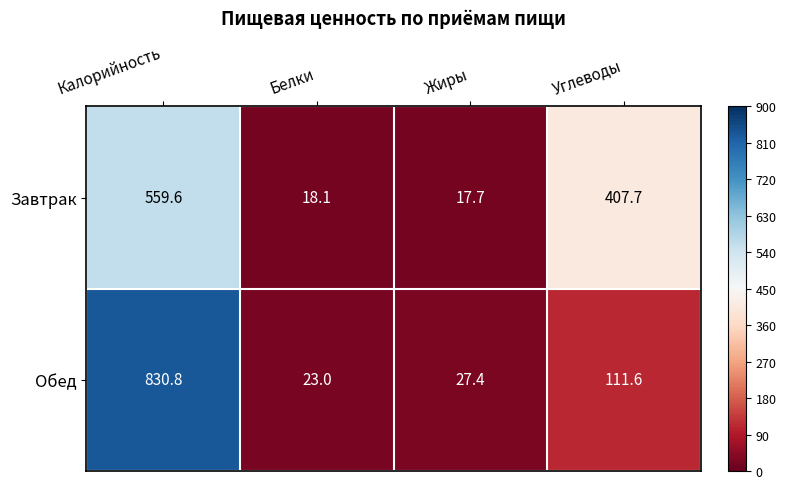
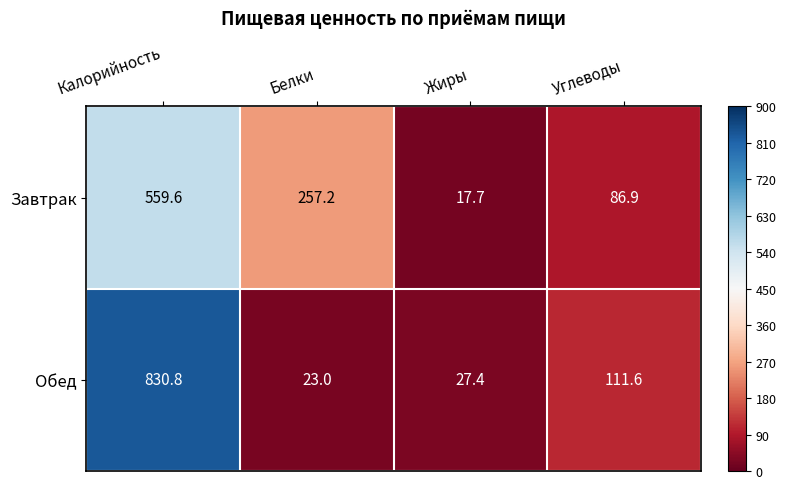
Завтрак, Белки: 18.1 -> 257.2
Завтрак, Углеводы: 407.7 -> 86.9
